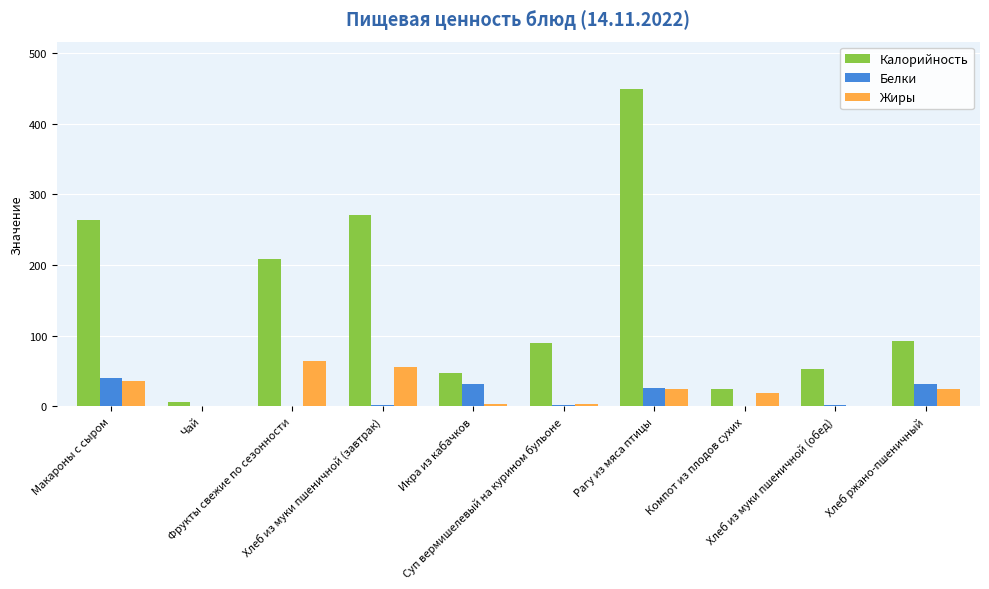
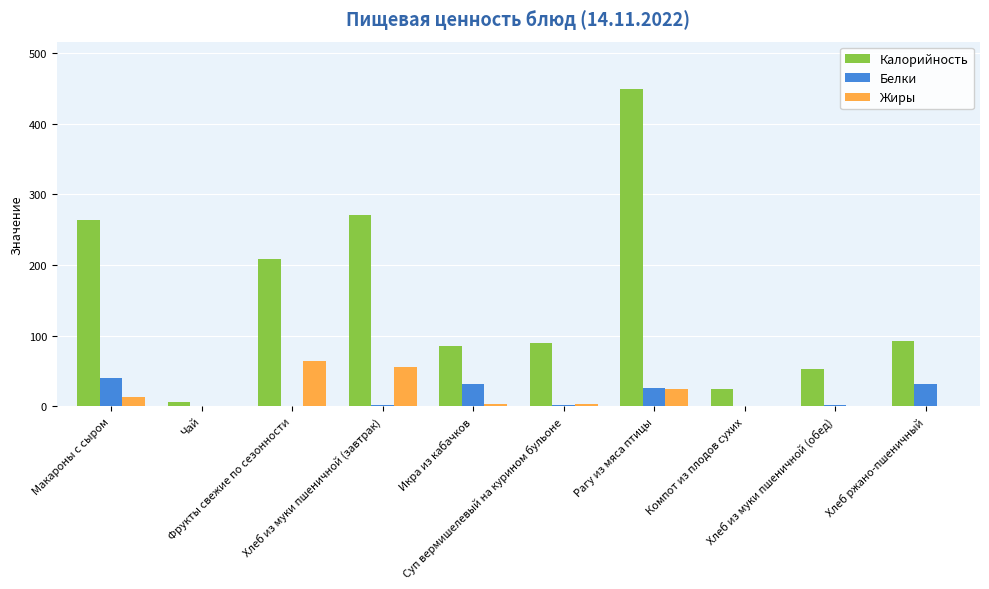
Жиры, Макароны с сыром: 40 -> 10
Калорийность, Икра из кабачков: 50 -> 90
Жиры, Компот из плодов сухих: 20 -> 0
Жиры, Хлеб ржано-пшеничный: 30 -> 0
